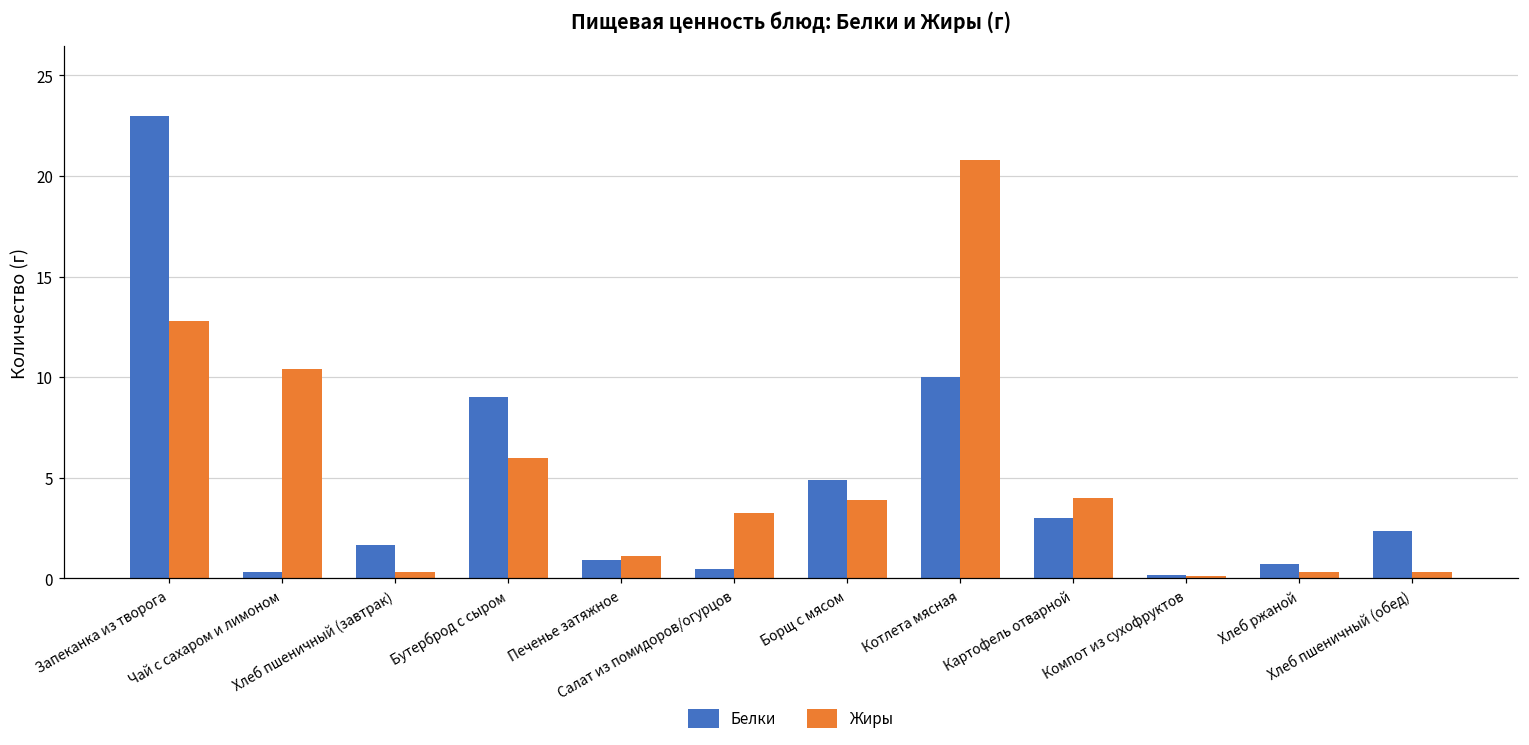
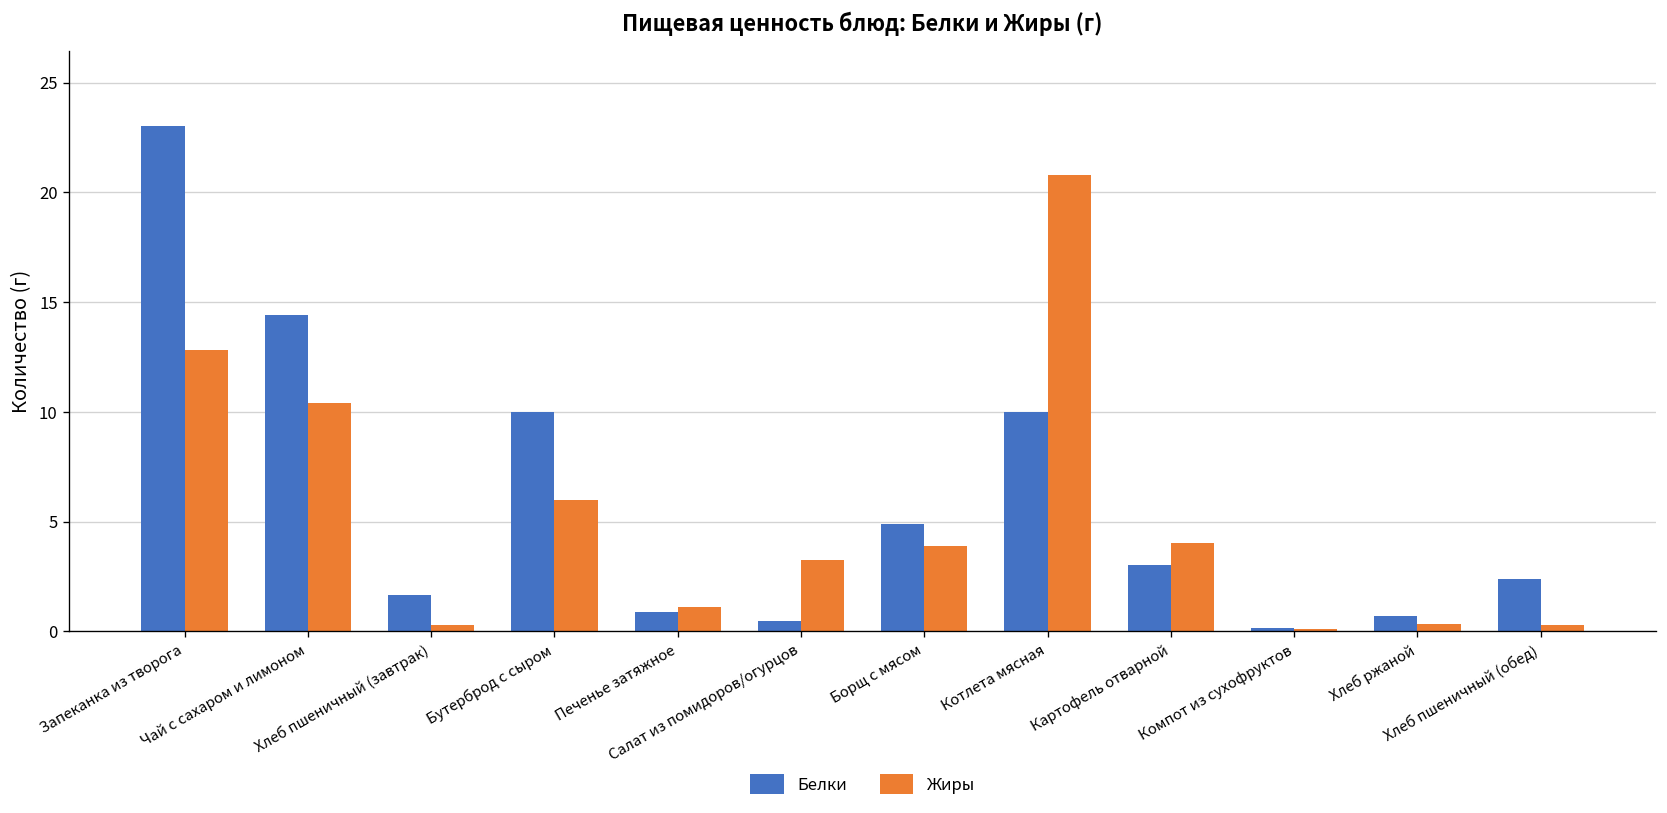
Белки, Чай с сахаром и лимоном: 0.3 -> 14.4
Белки, Бутерброд с сыром: 9 -> 10
